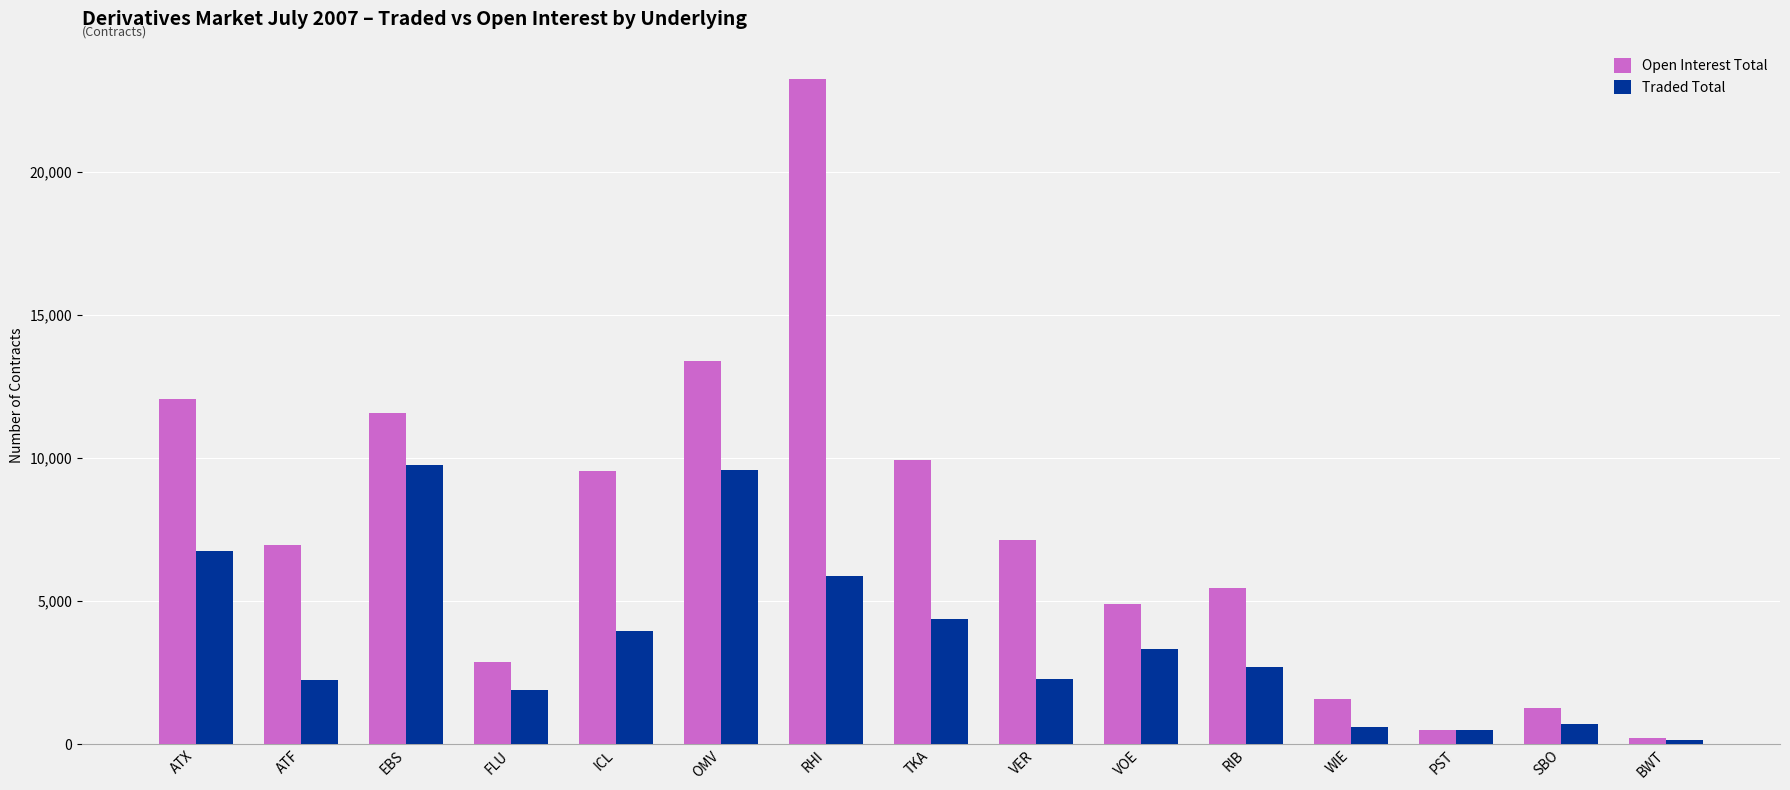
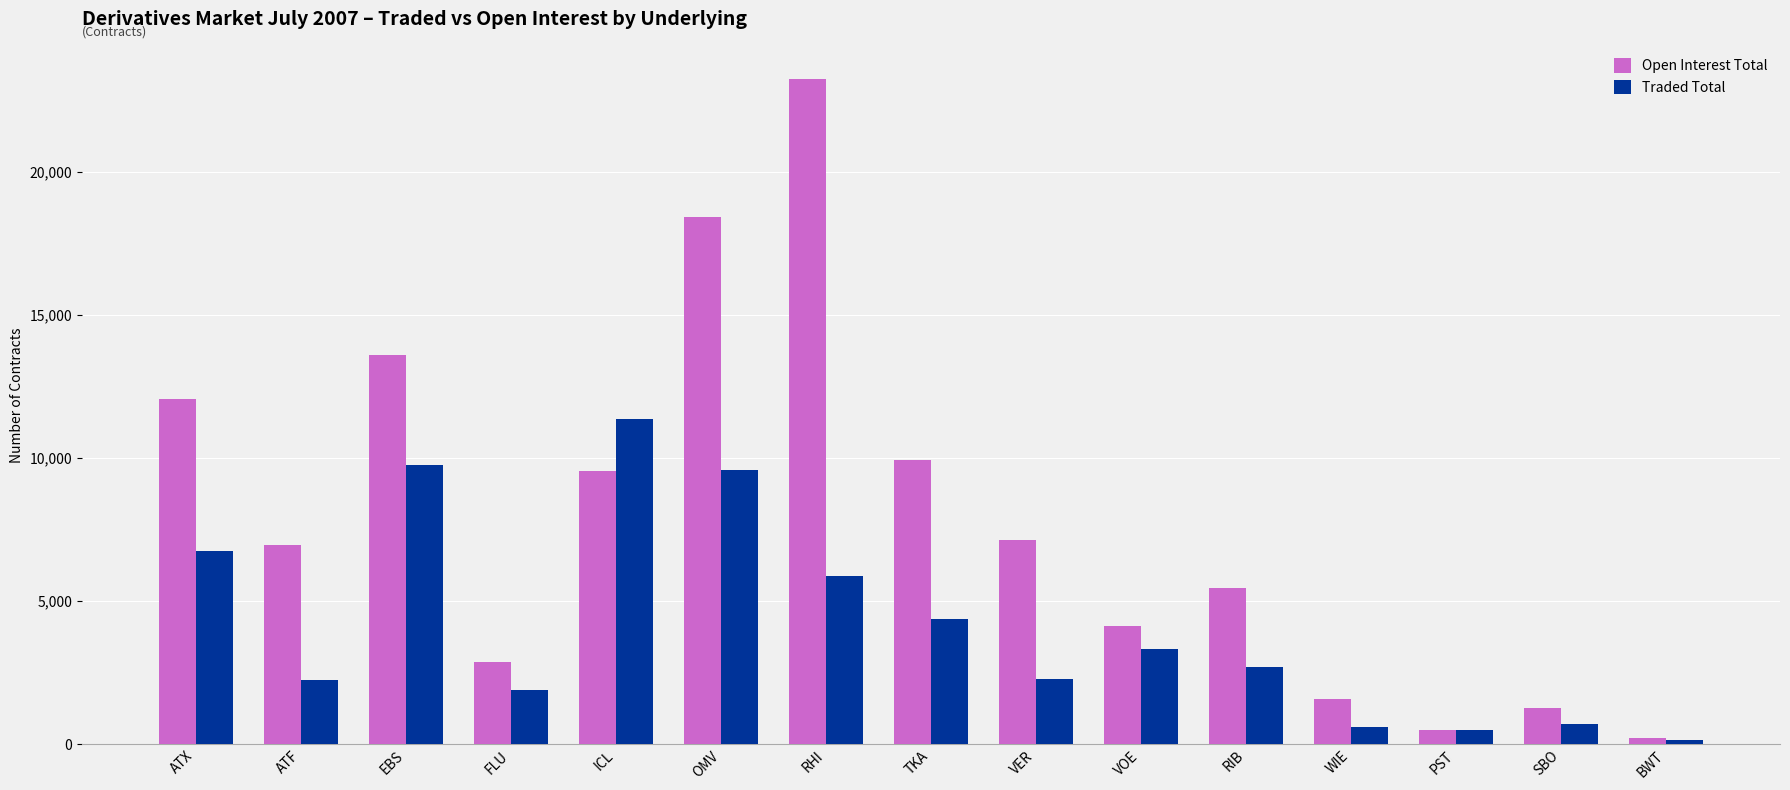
Open Interest Total, EBS: 11,600 -> 13,600
Traded Total, ICL: 4,000 -> 11,400
Open Interest Total, OMV: 13,400 -> 18,400
Open Interest Total, VOE: 4,900 -> 4,100
